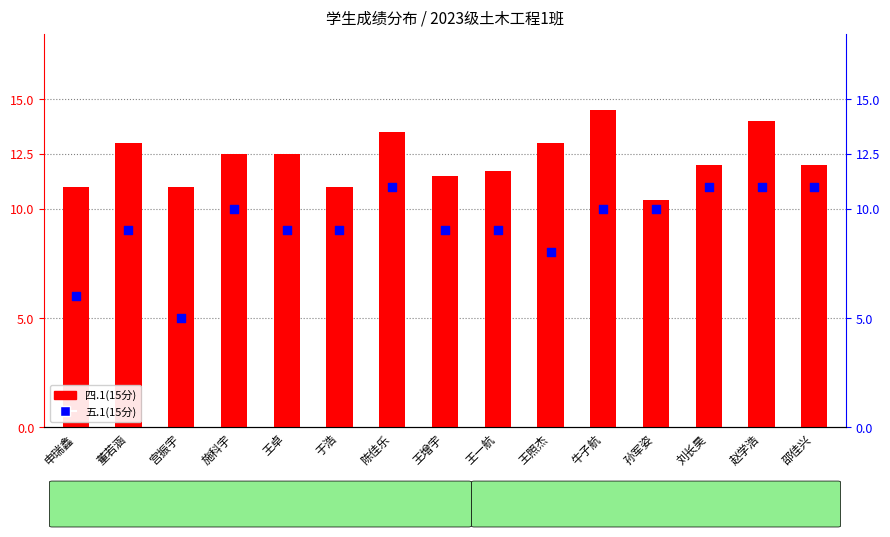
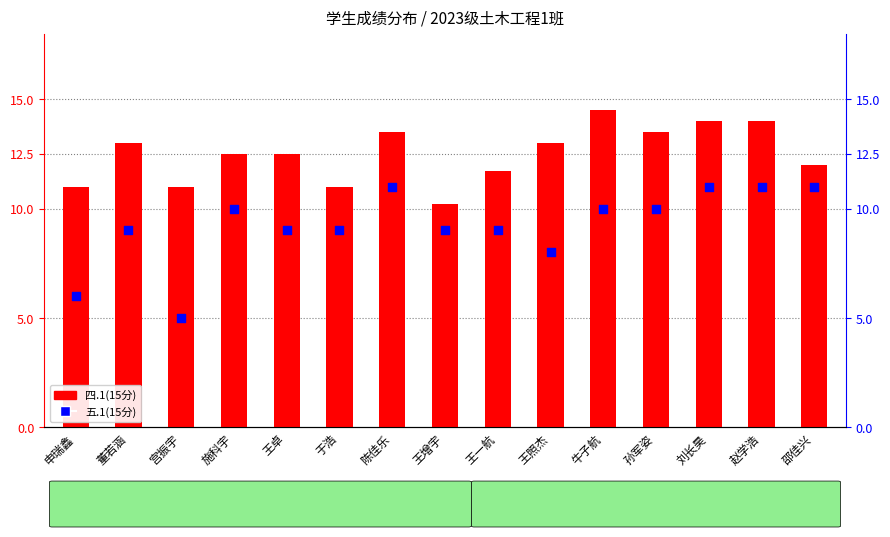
四.1(15分), 王增宇: 11.5 -> 10.2
四.1(15分), 孙军姿: 10.4 -> 13.5
四.1(15分), 刘长昊: 12 -> 14
